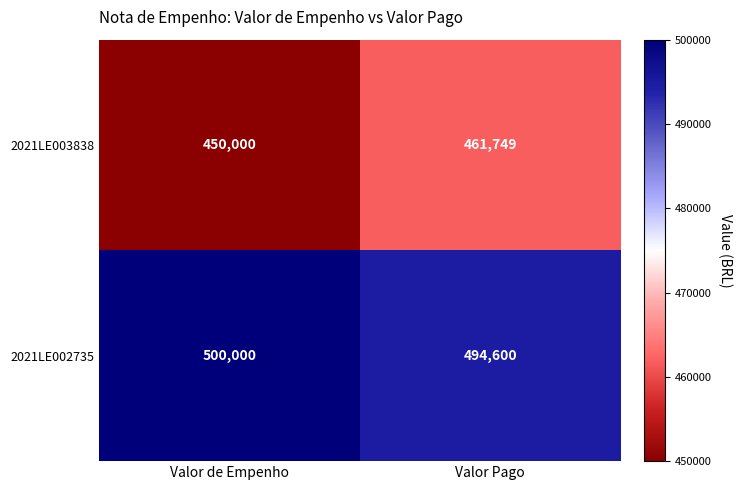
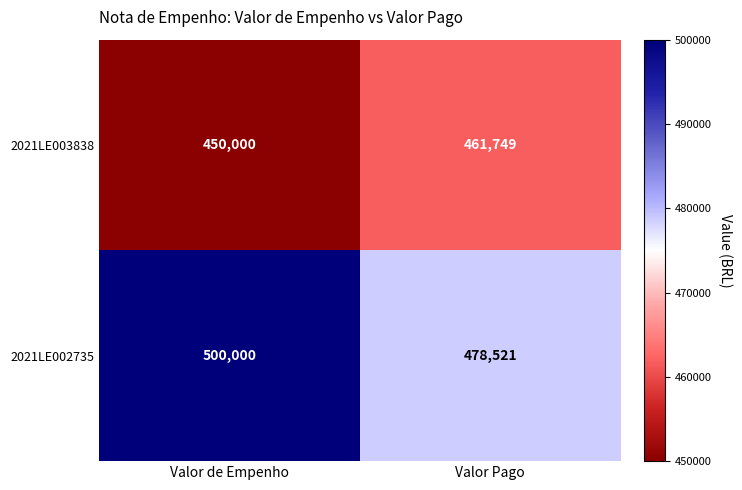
2021LE002735, Valor Pago: 494,600 -> 478,521
